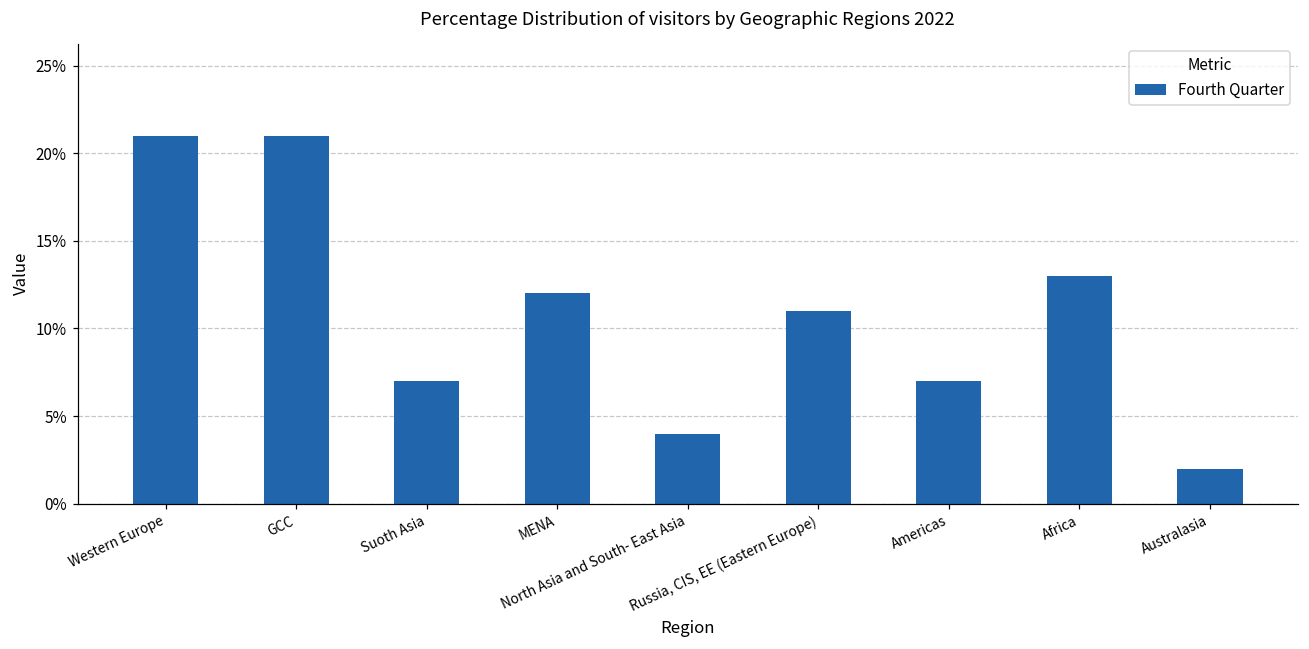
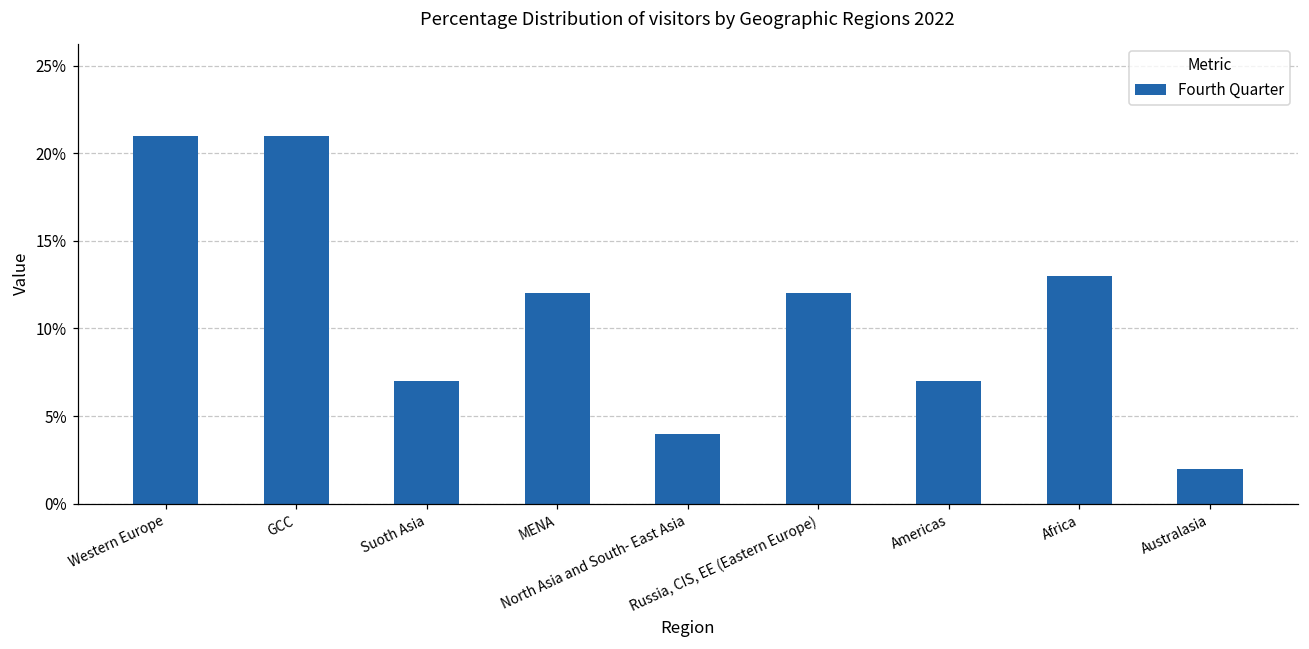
Russia, CIS, EE (Eastern Europe): 11.0% -> 12.0%
